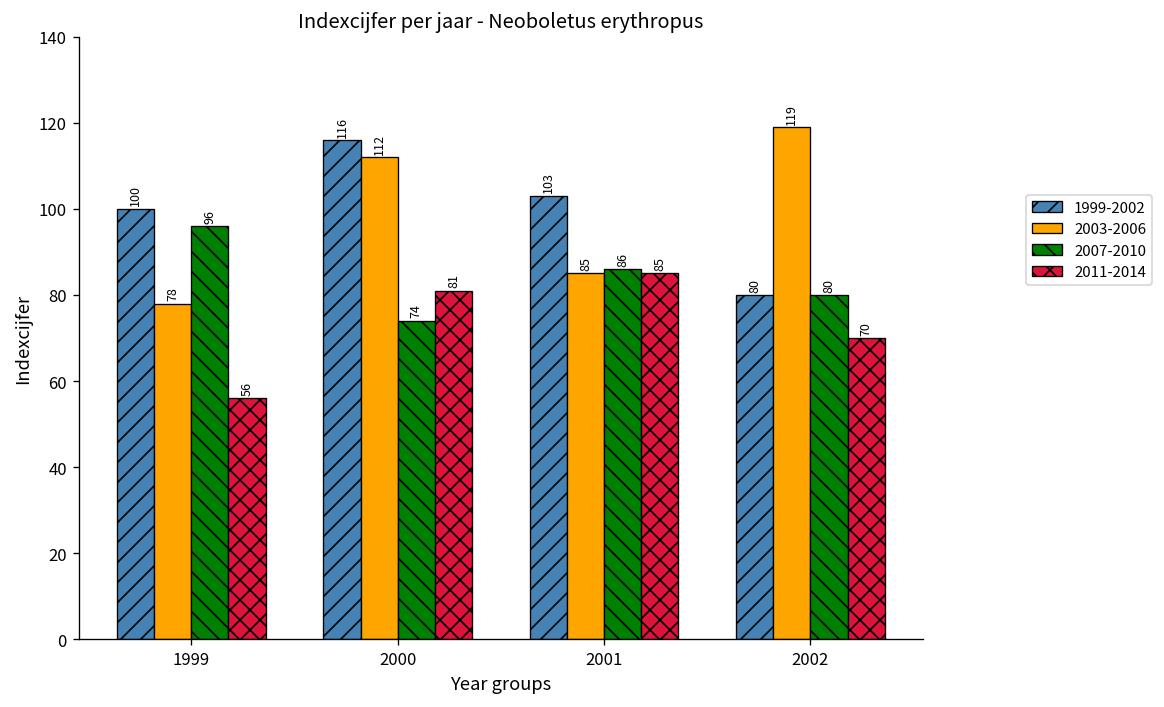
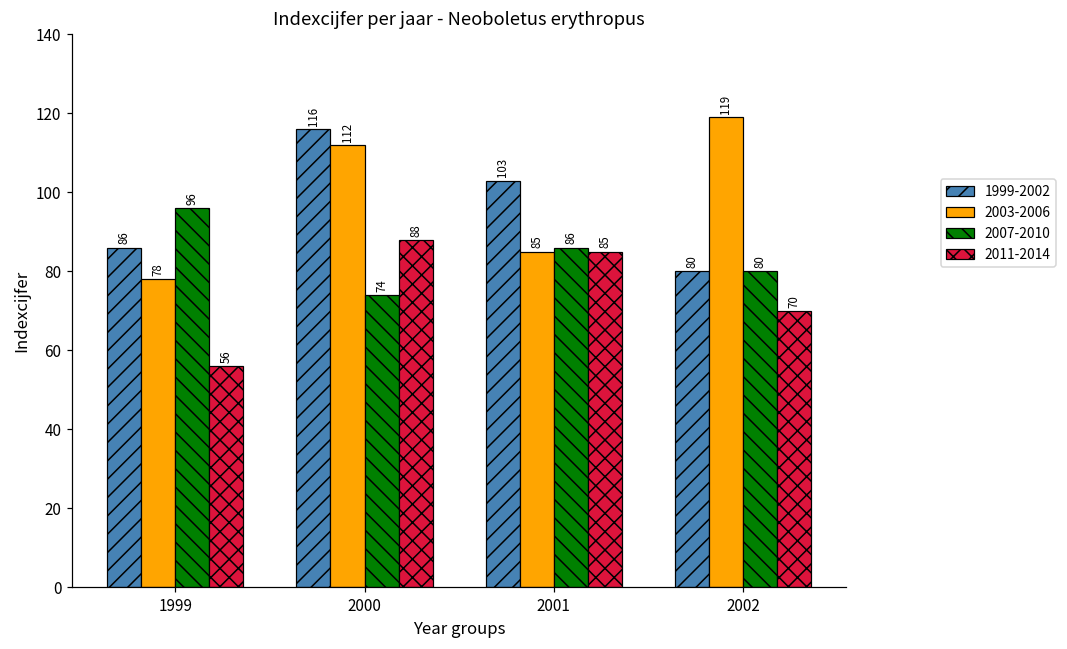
1999-2002, 1999: 100 -> 86
2011-2014, 2000: 81 -> 88
